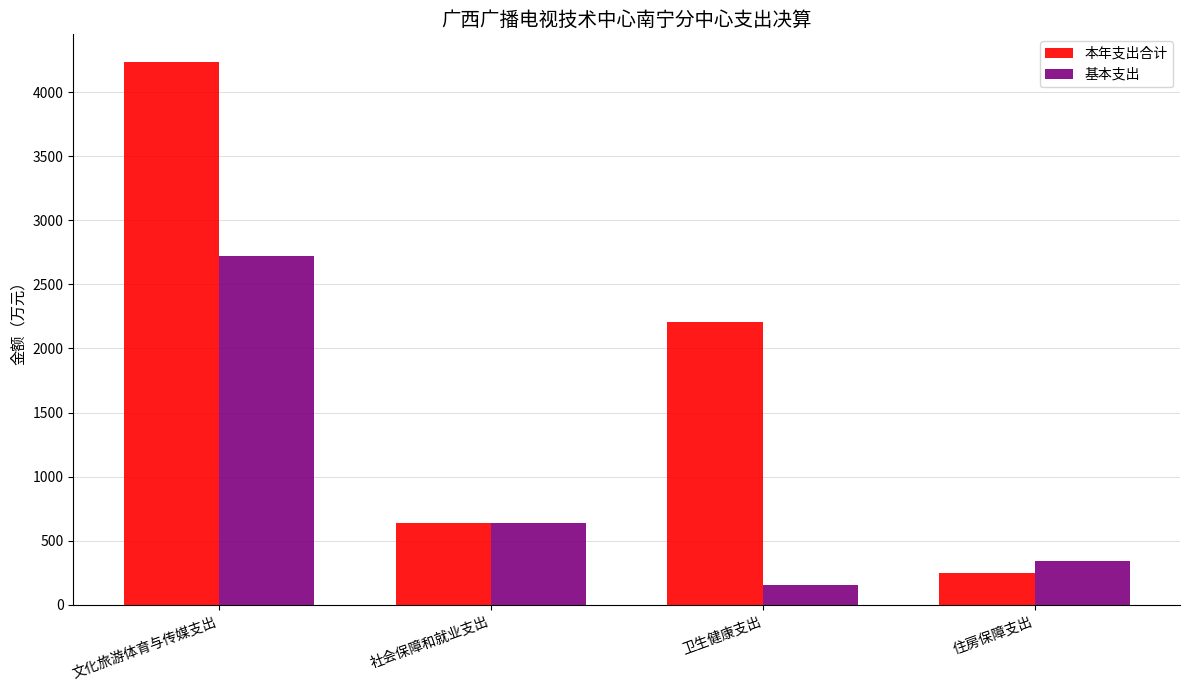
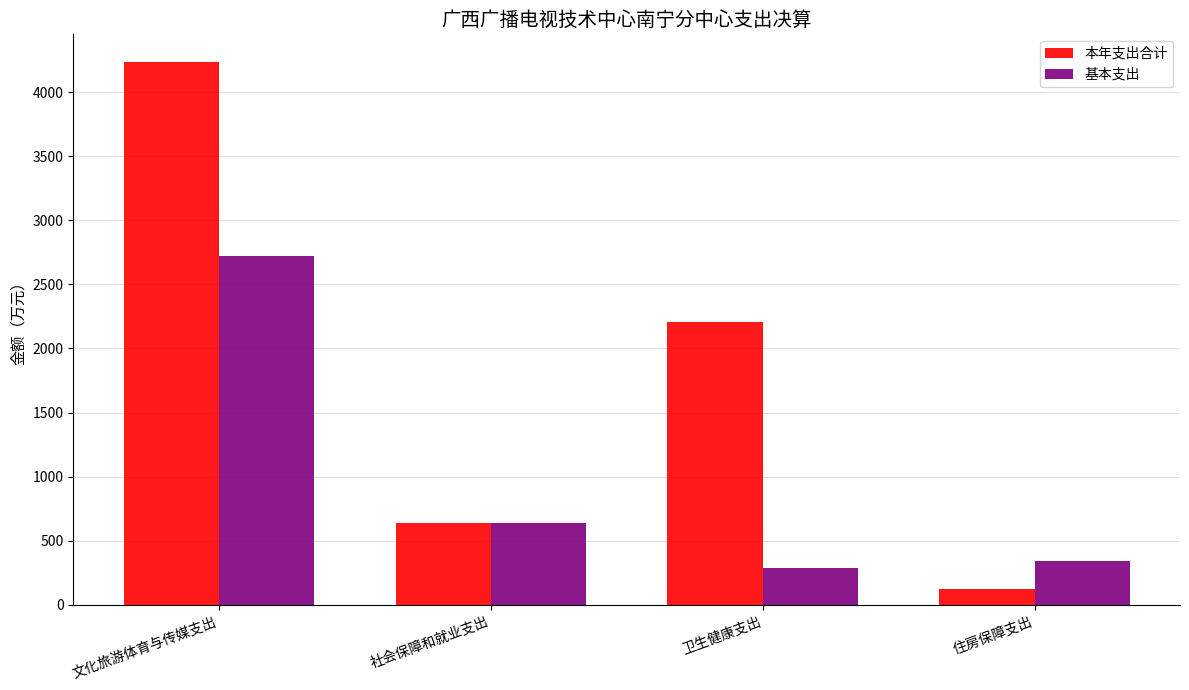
基本支出, 卫生健康支出: 160 -> 290
本年支出合计, 住房保障支出: 250 -> 130
